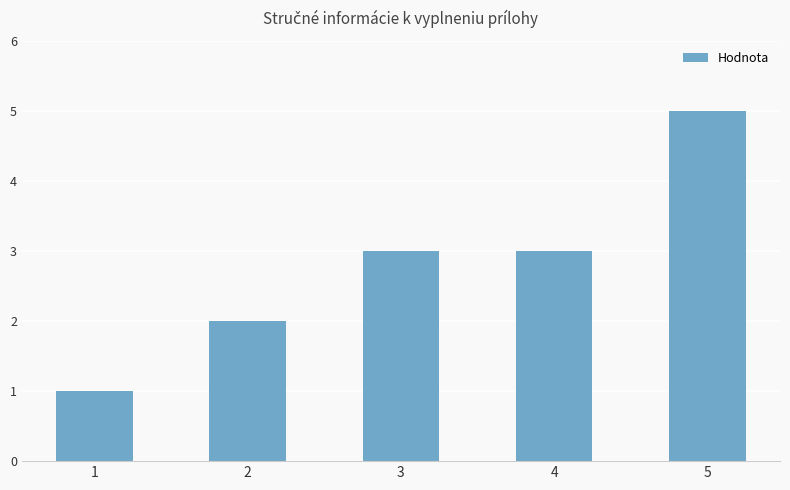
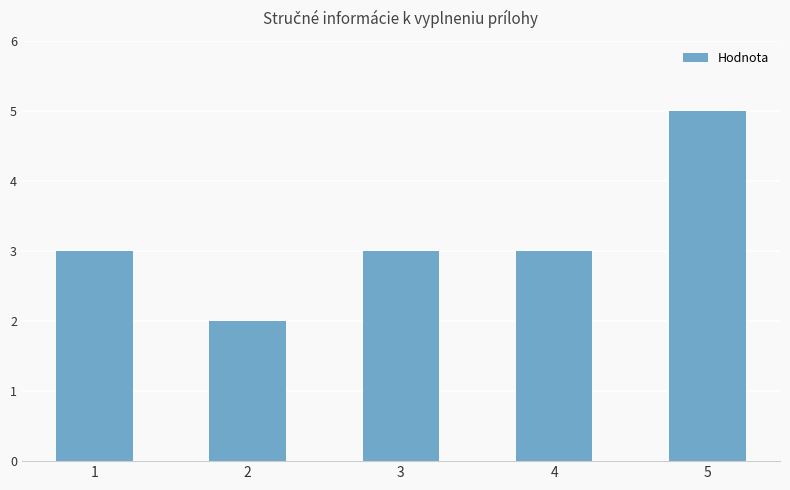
1: 1 -> 3
